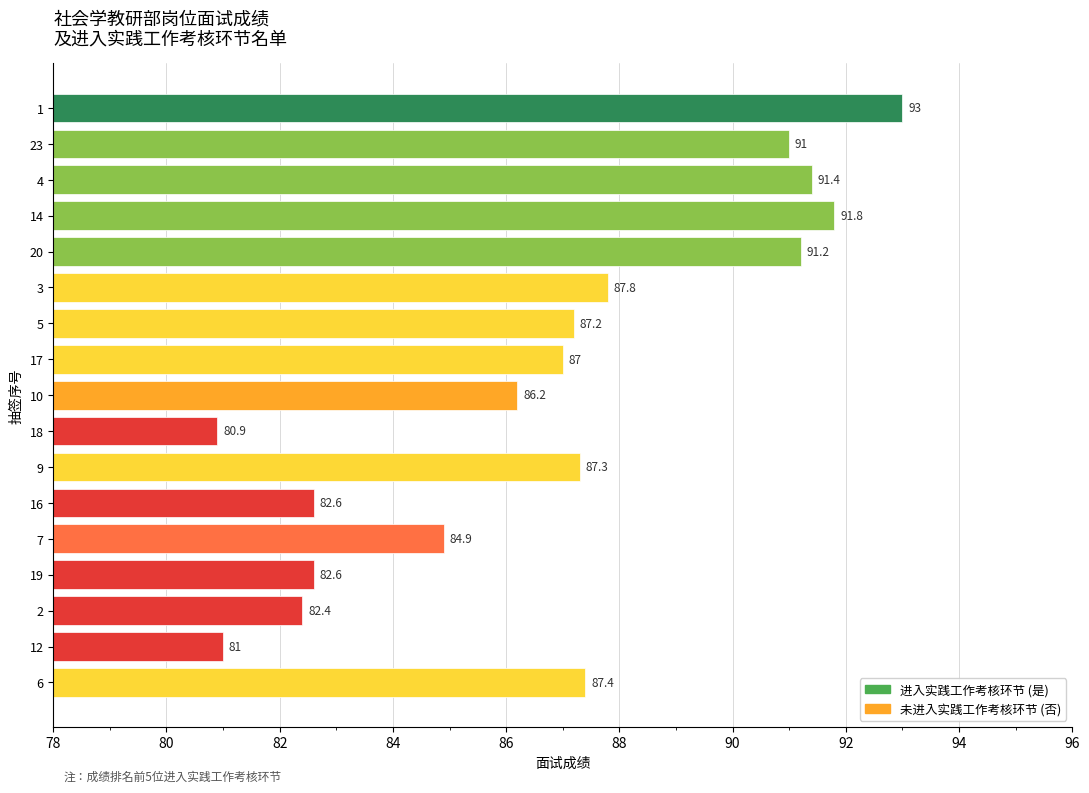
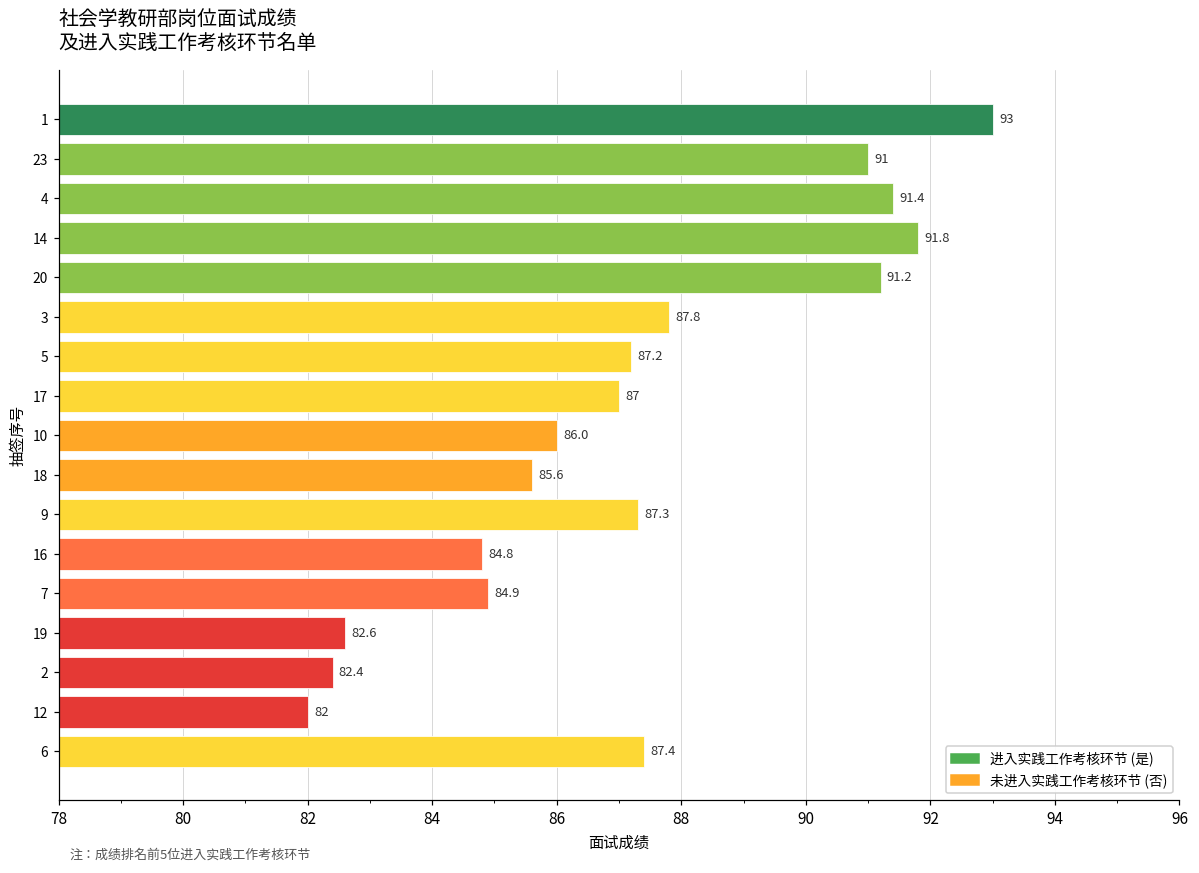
10: 86.2 -> 86.0
18: 80.9 -> 85.6
16: 82.6 -> 84.8
12: 81 -> 82
